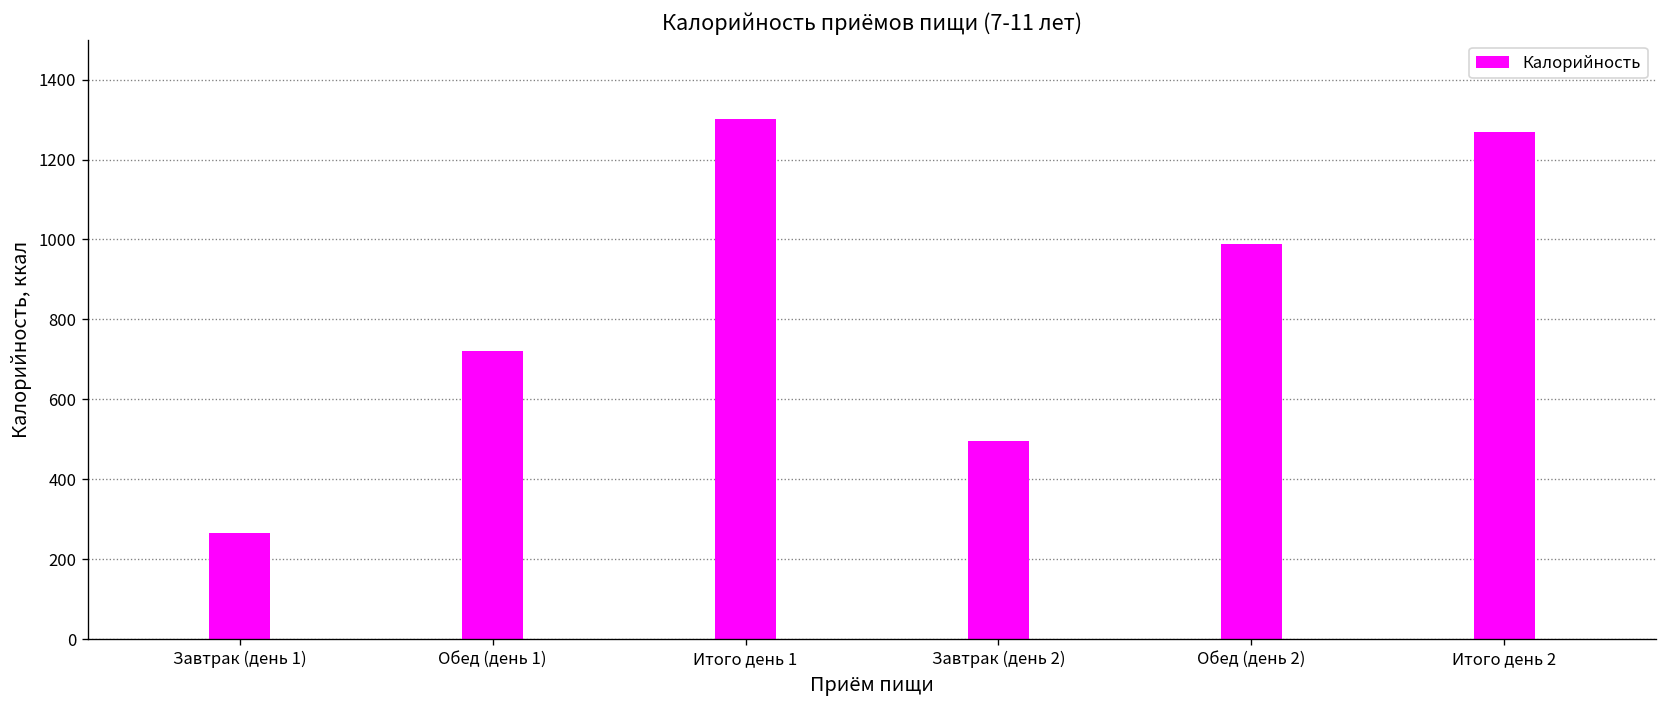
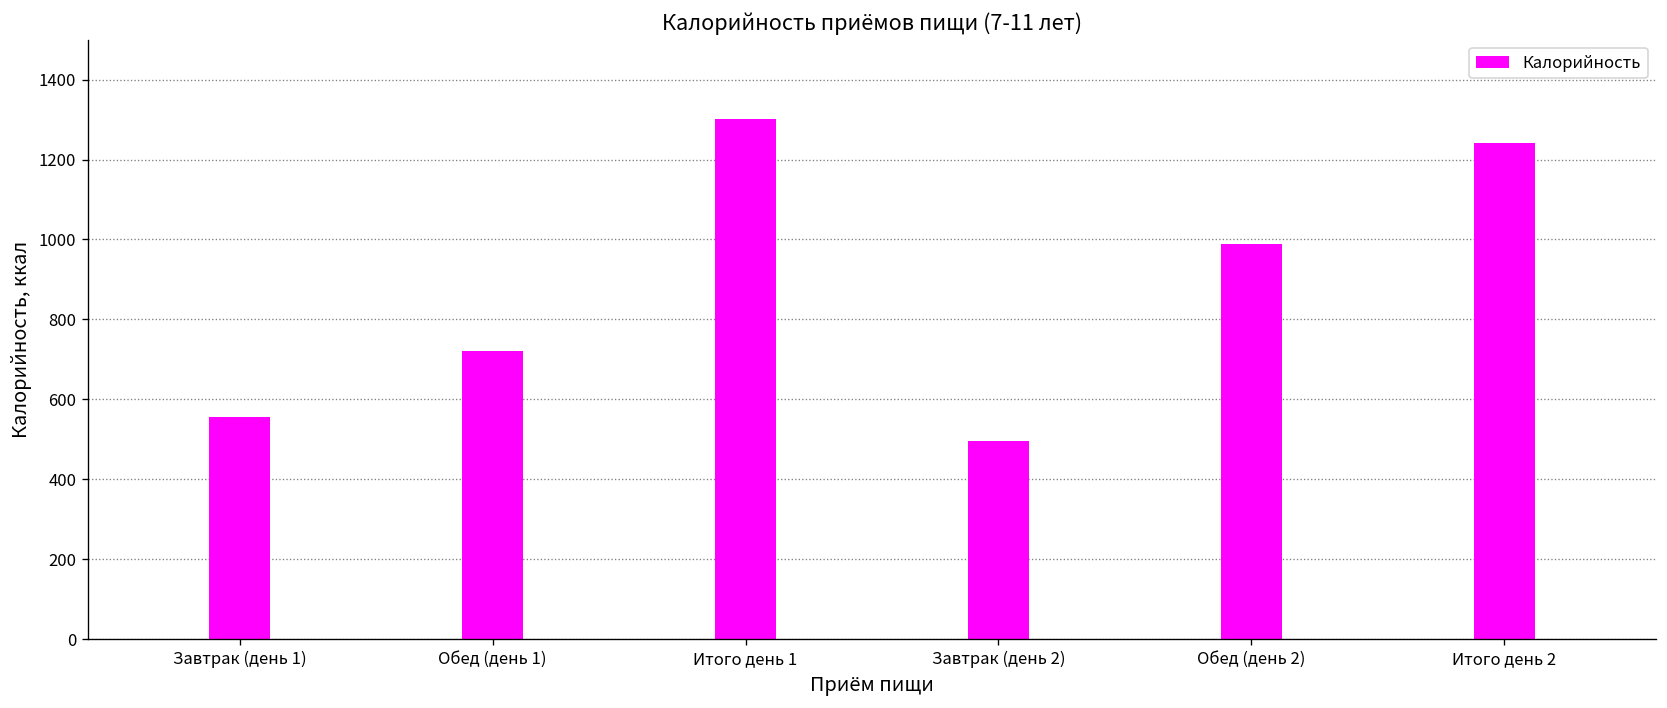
Завтрак (день 1): 270 -> 560
Итого день 2: 1270 -> 1240
